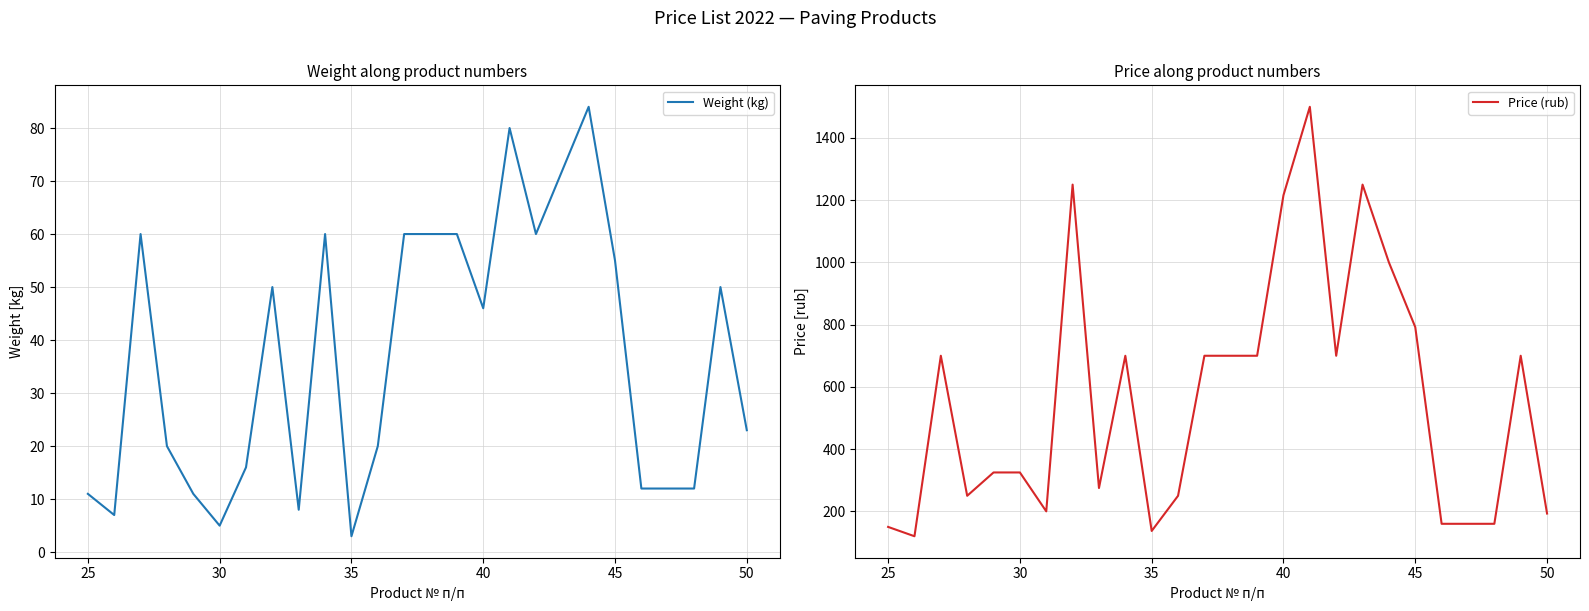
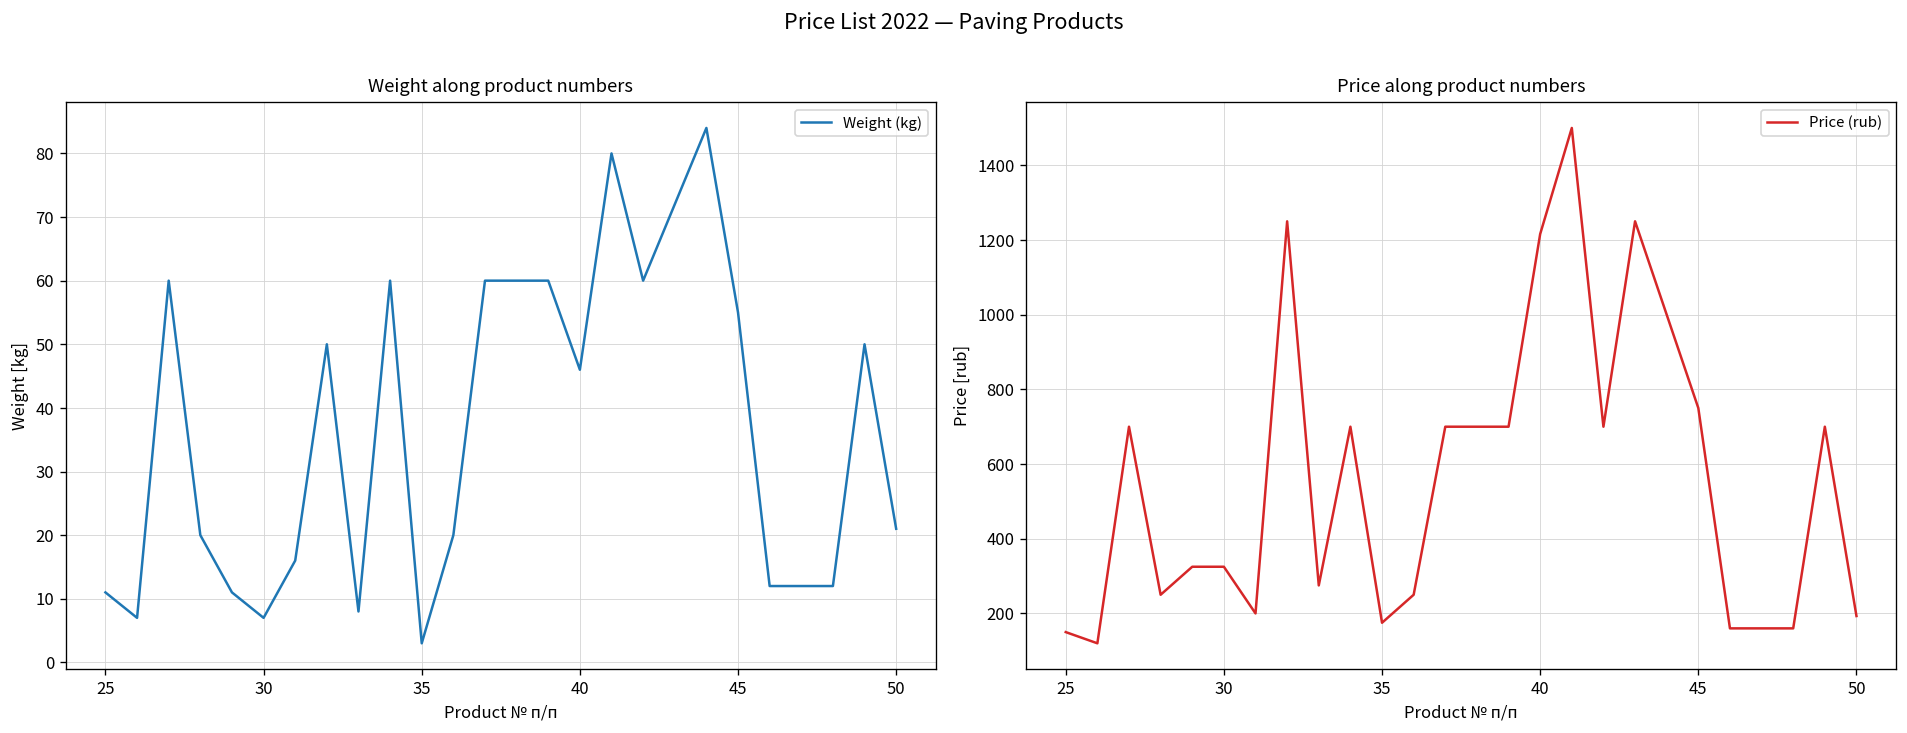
Weight along product numbers, 30: 5 -> 7
Weight along product numbers, 50: 23 -> 21
Price along product numbers, 35: 140 -> 180
Price along product numbers, 45: 790 -> 750
